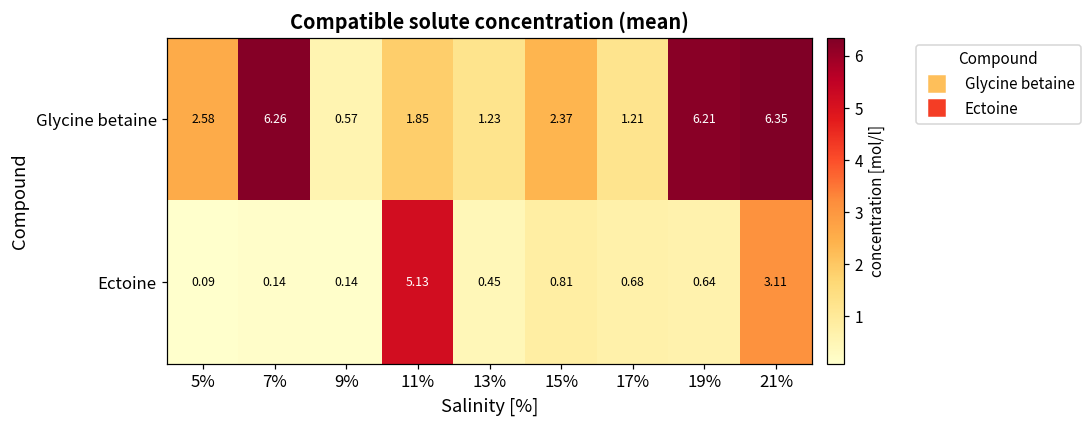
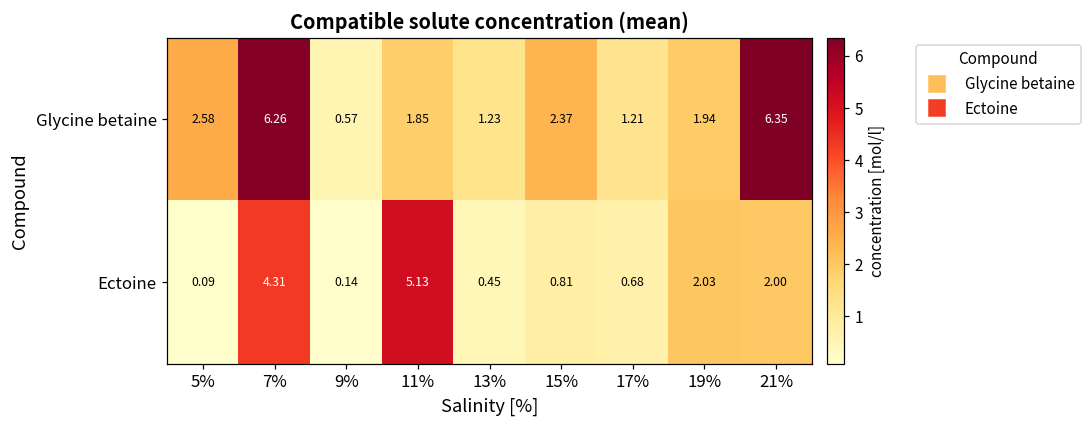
Glycine betaine, 19%: 6.21 -> 1.94
Ectoine, 7%: 0.14 -> 4.31
Ectoine, 19%: 0.64 -> 2.03
Ectoine, 21%: 3.11 -> 2.00
